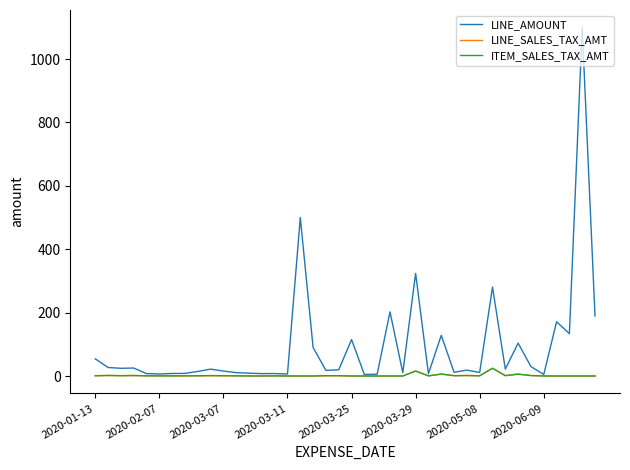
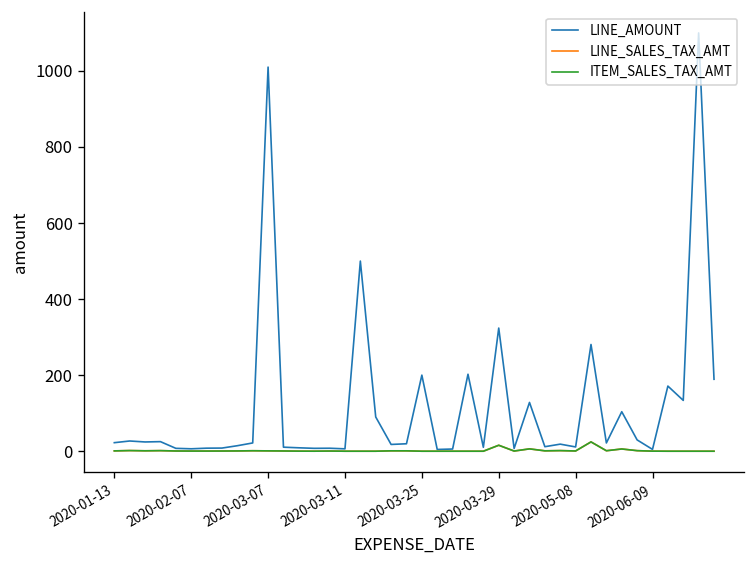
LINE_AMOUNT, 2020-01-13: 50 -> 20
LINE_AMOUNT, 2020-03-07: 20 -> 1010
LINE_AMOUNT, 2020-03-25: 110 -> 200
